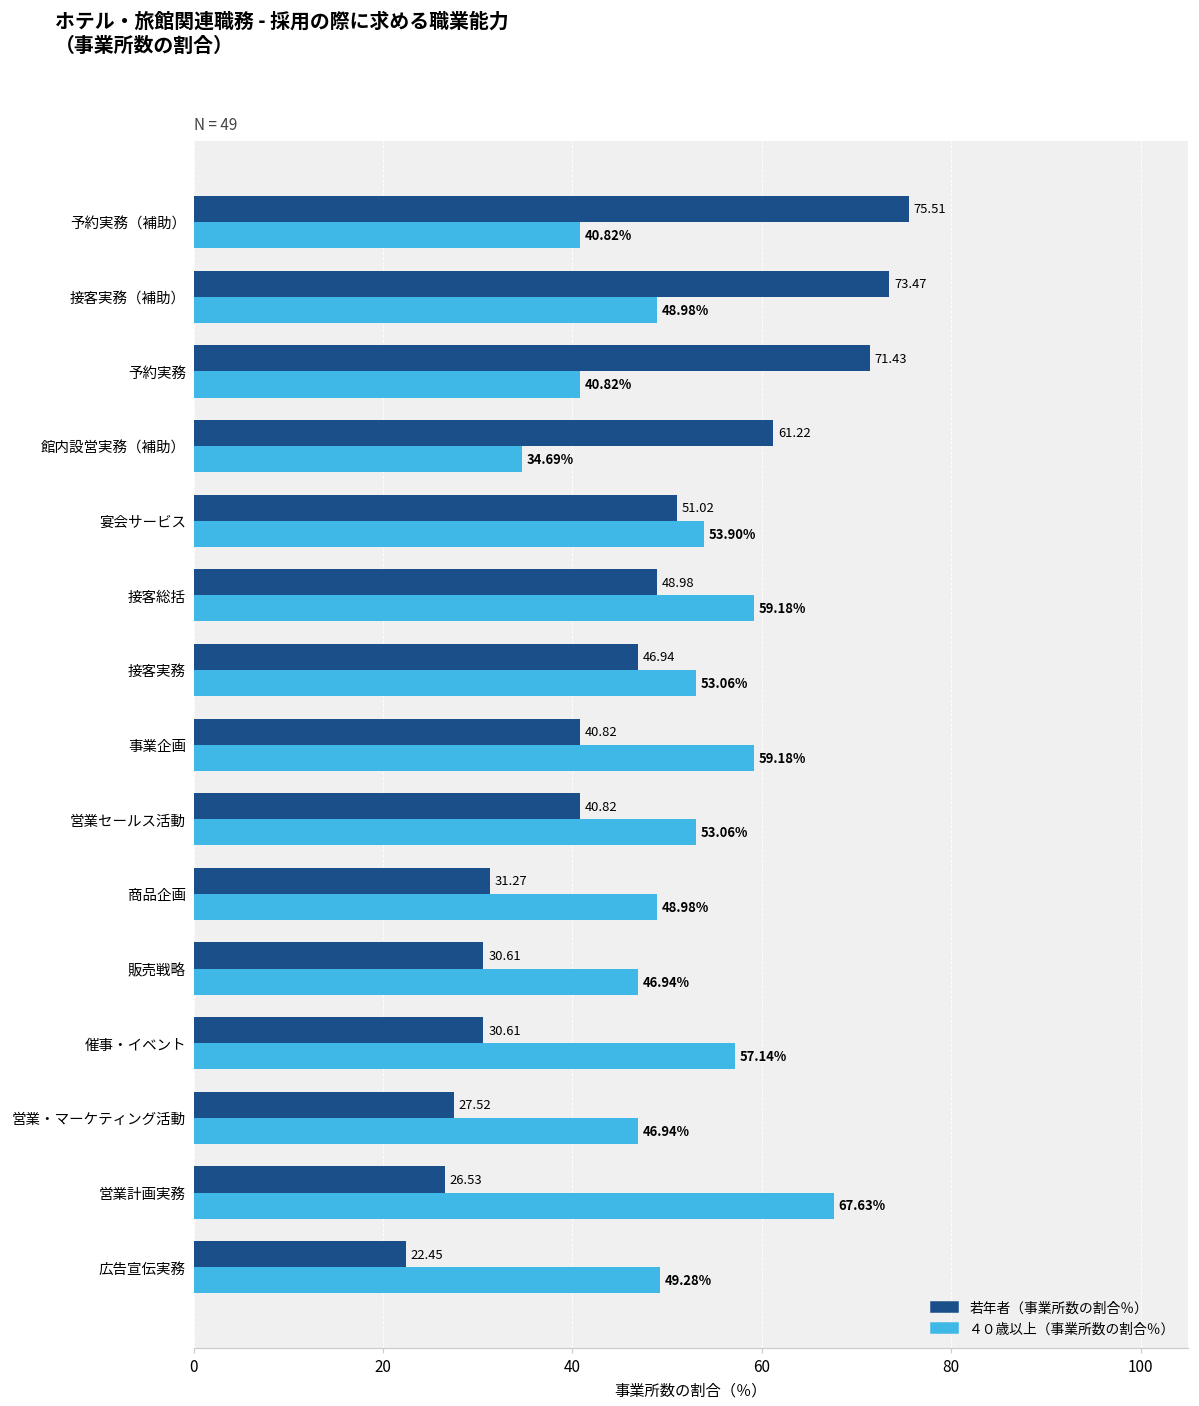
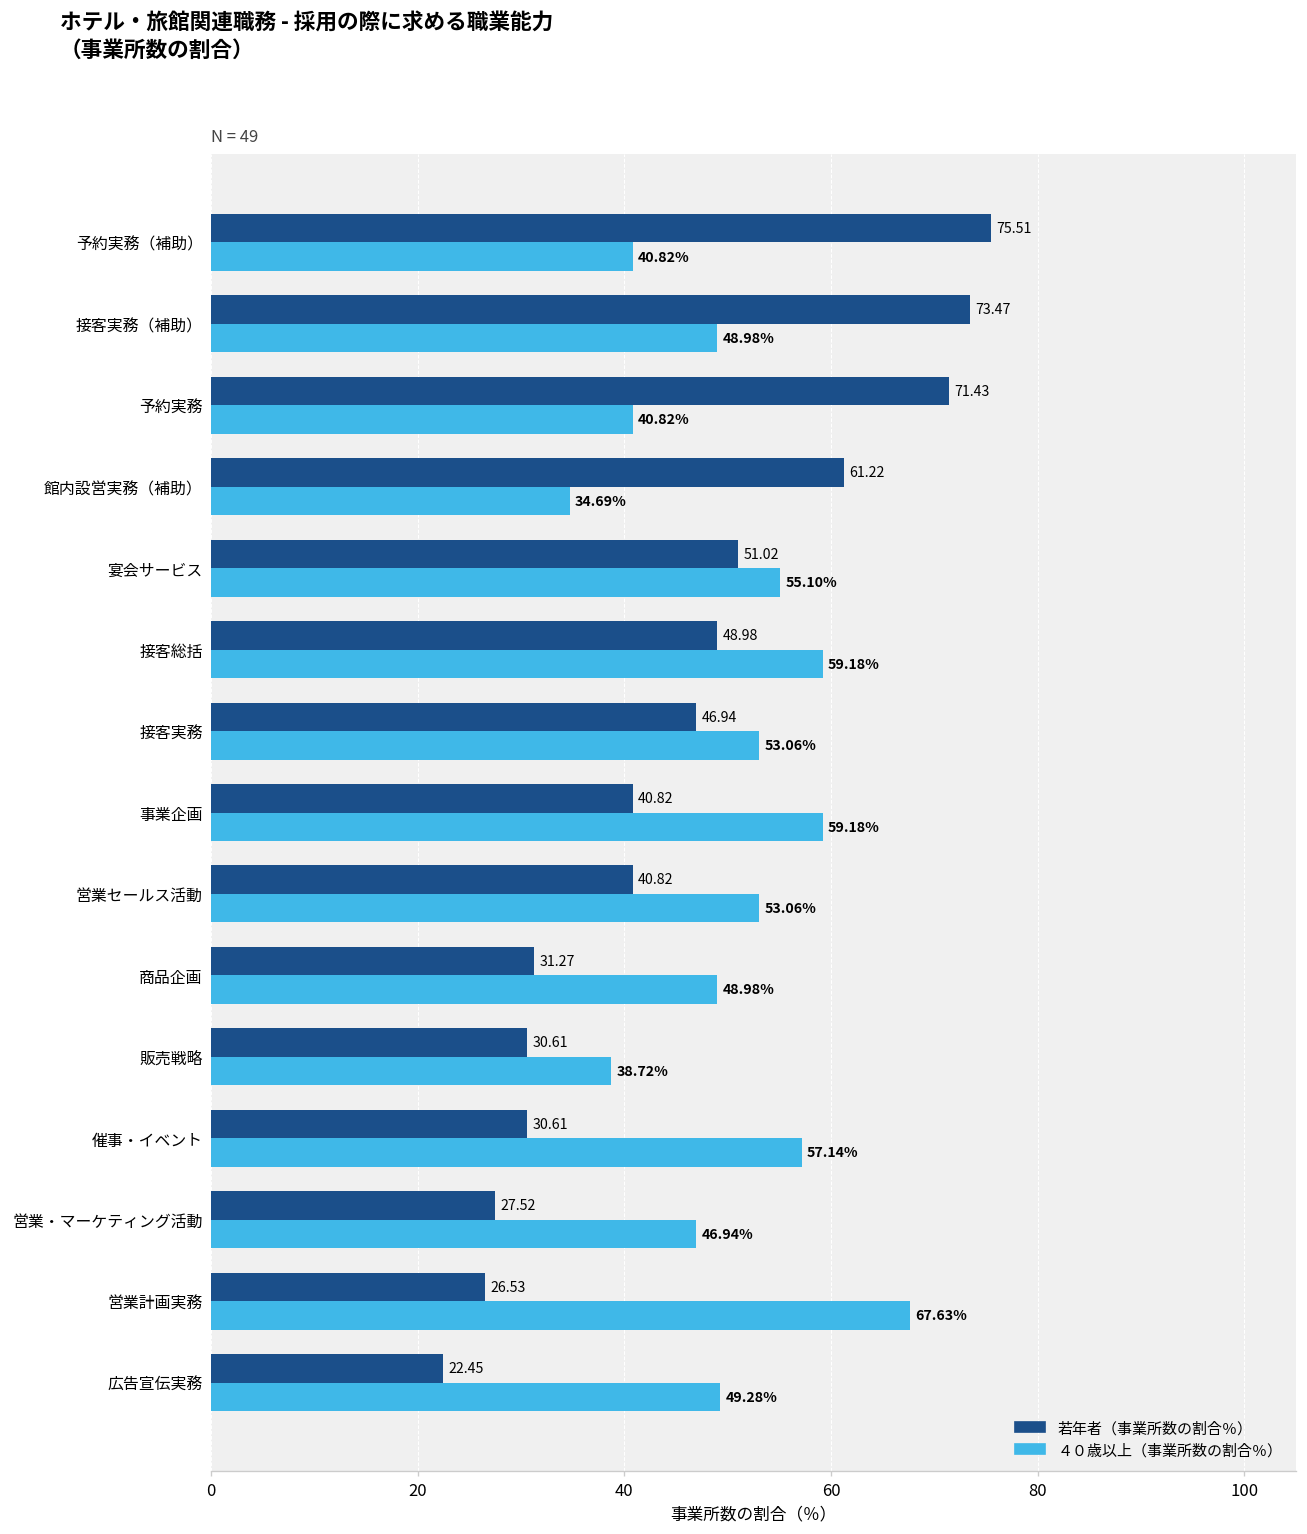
４０歳以上（事業所数の割合％）, 宴会サービス: 53.90% -> 55.10%
４０歳以上（事業所数の割合％）, 販売戦略: 46.94% -> 38.72%
